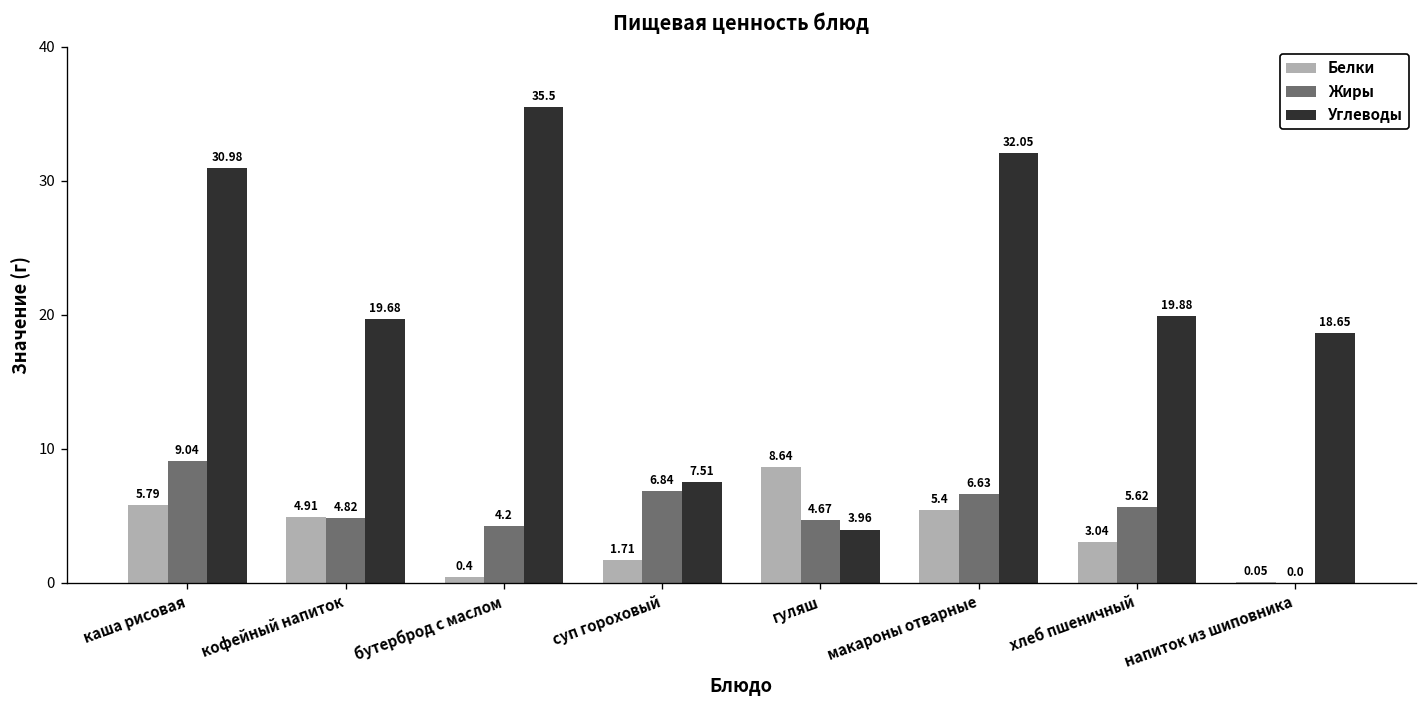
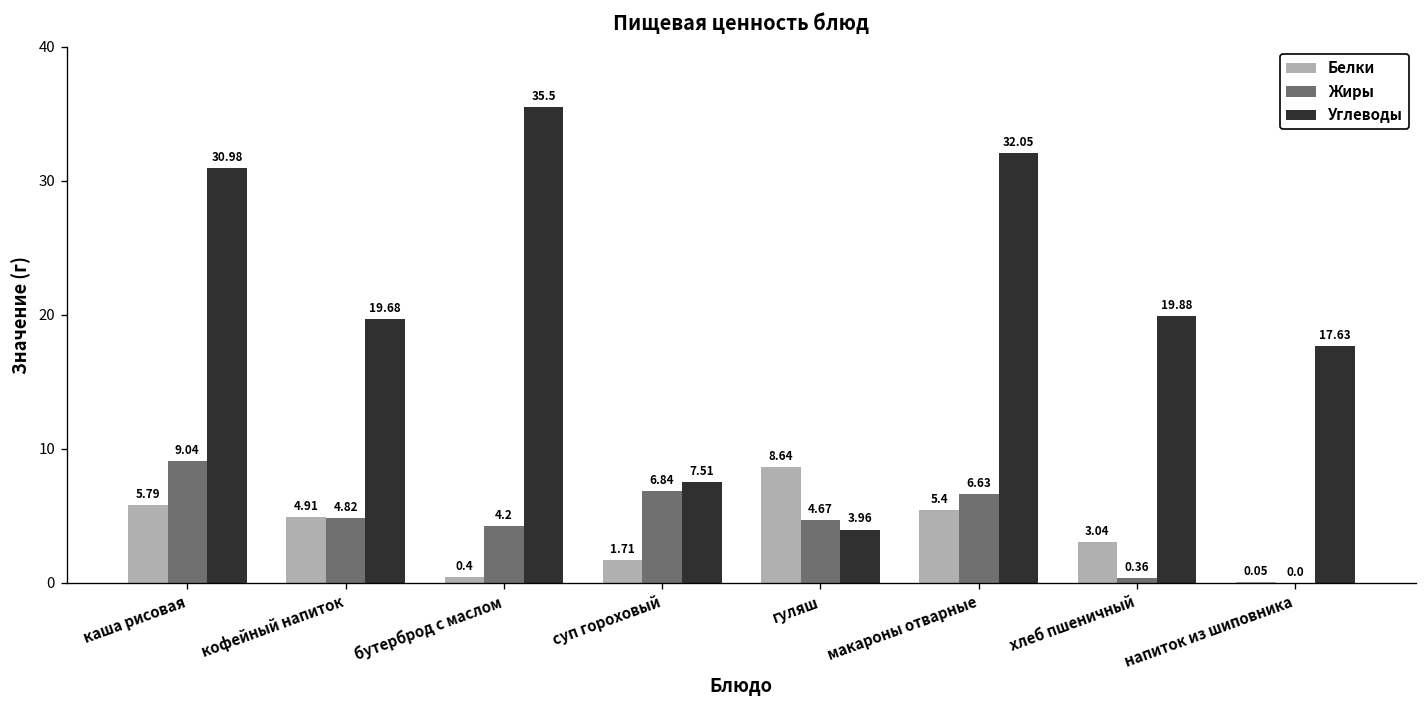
Жиры, хлеб пшеничный: 5.62 -> 0.36
Углеводы, напиток из шиповника: 18.65 -> 17.63
